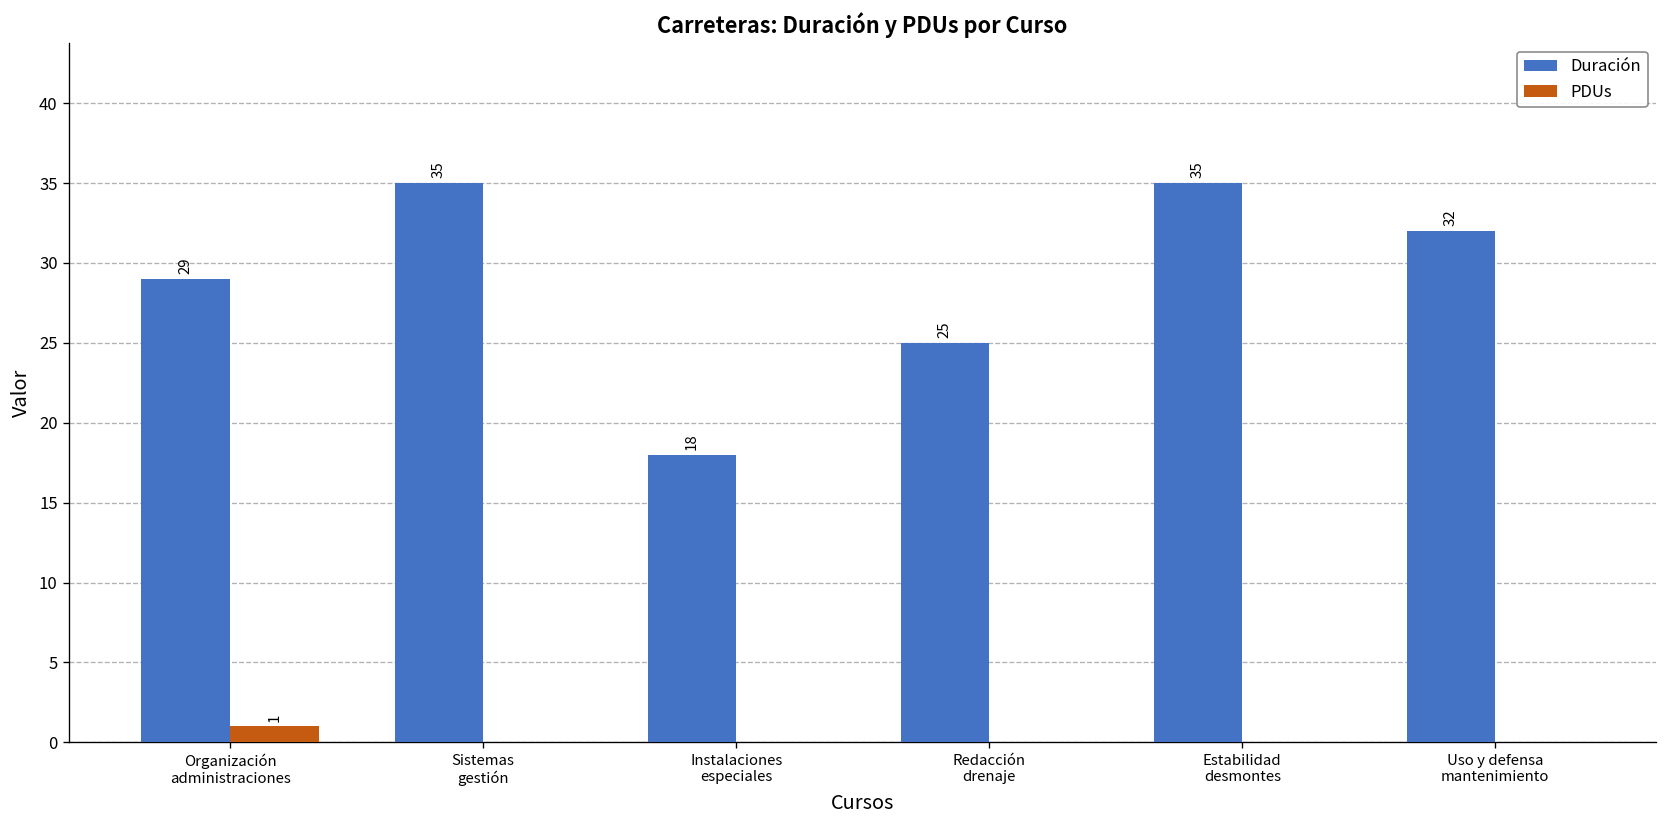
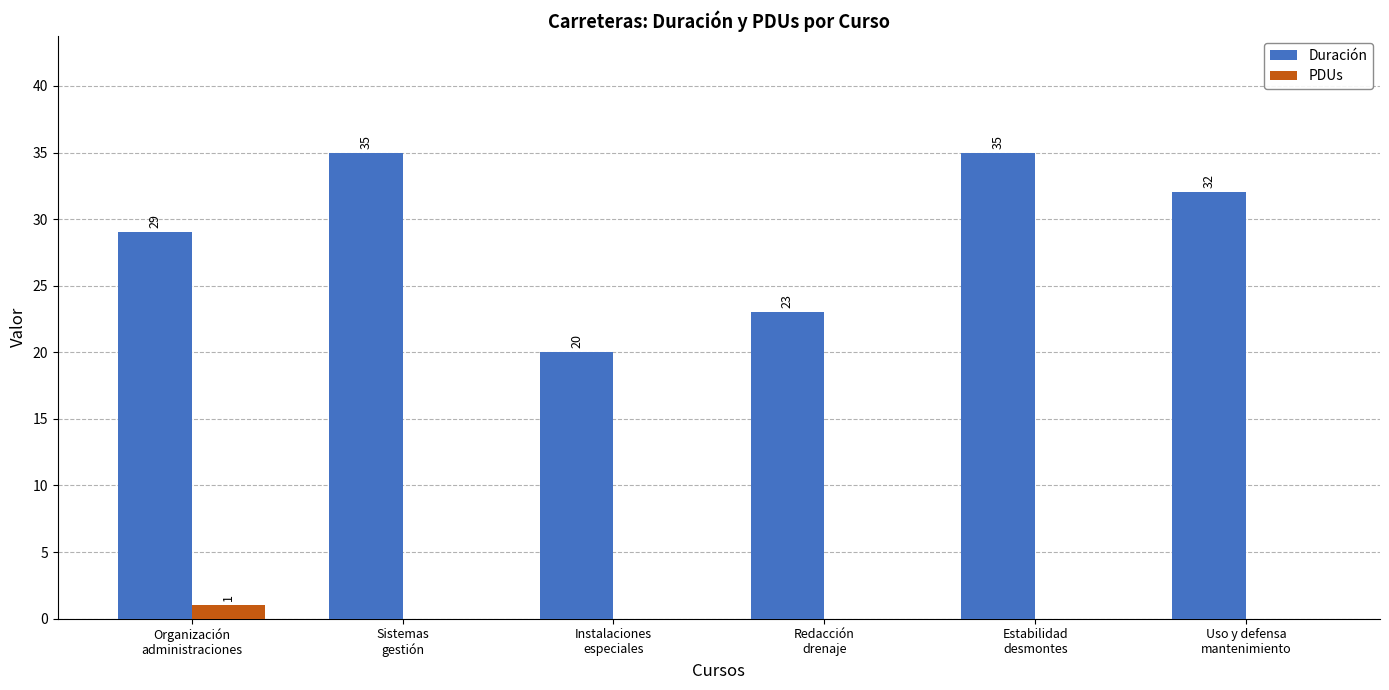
Duración, Instalaciones especiales: 18 -> 20
Duración, Redacción drenaje: 25 -> 23
